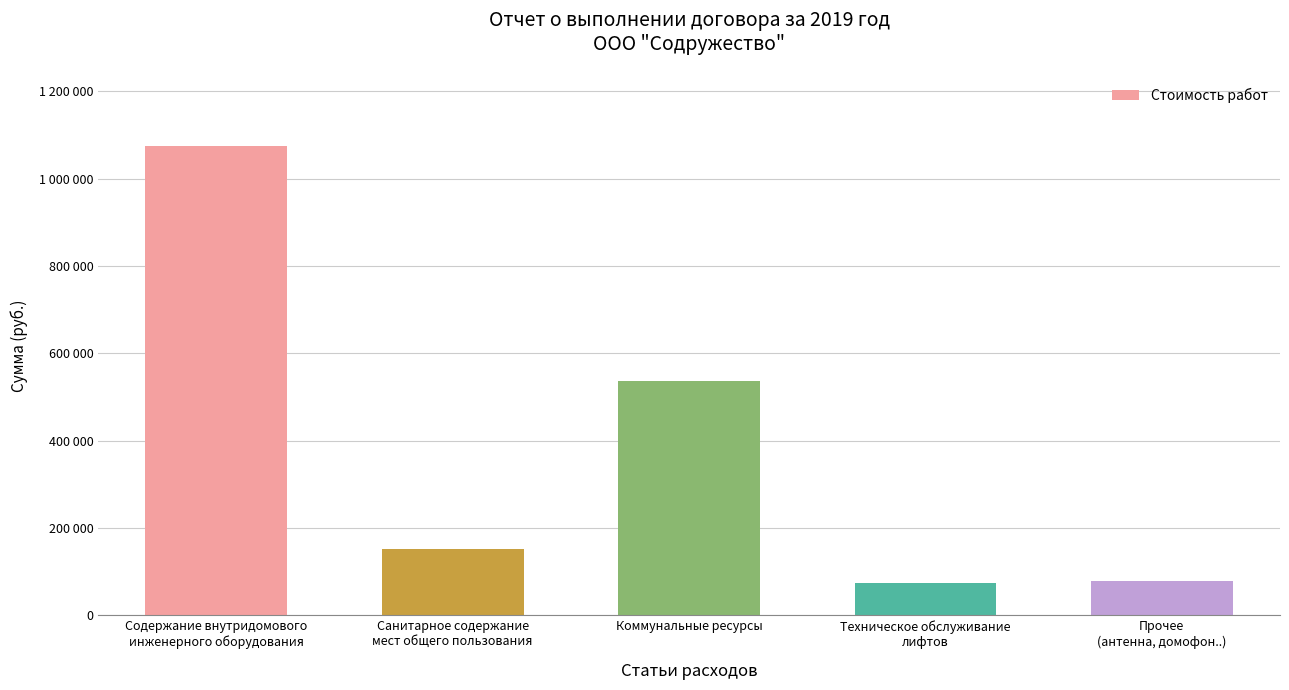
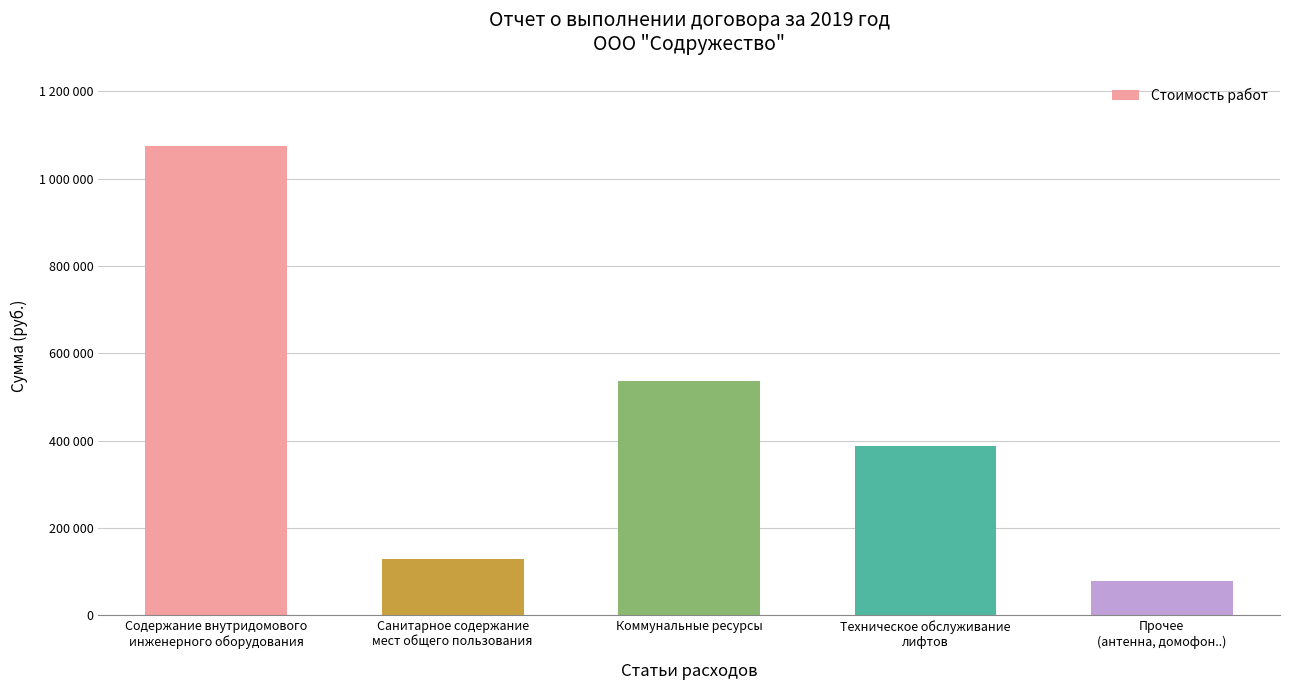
Санитарное содержание мест общего пользования: 150000 -> 130000
Техническое обслуживание лифтов: 80000 -> 390000
